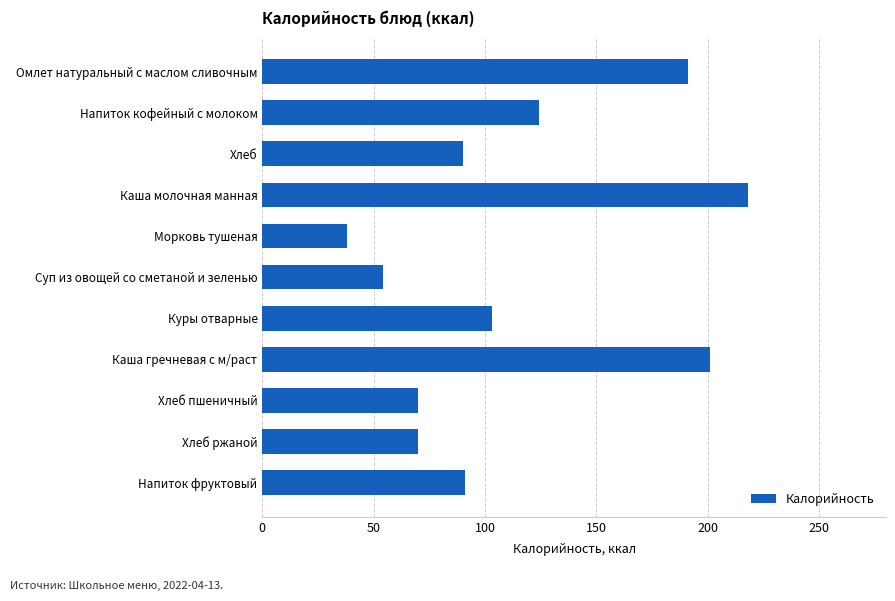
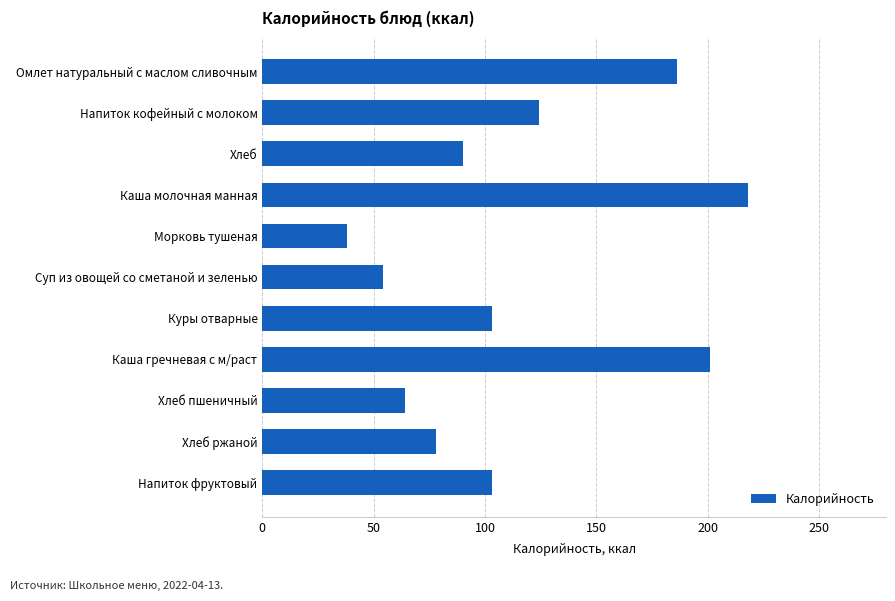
Омлет натуральный с маслом сливочным: 191 -> 186
Хлеб пшеничный: 70 -> 64
Хлеб ржаной: 70 -> 78
Напиток фруктовый: 91 -> 103
